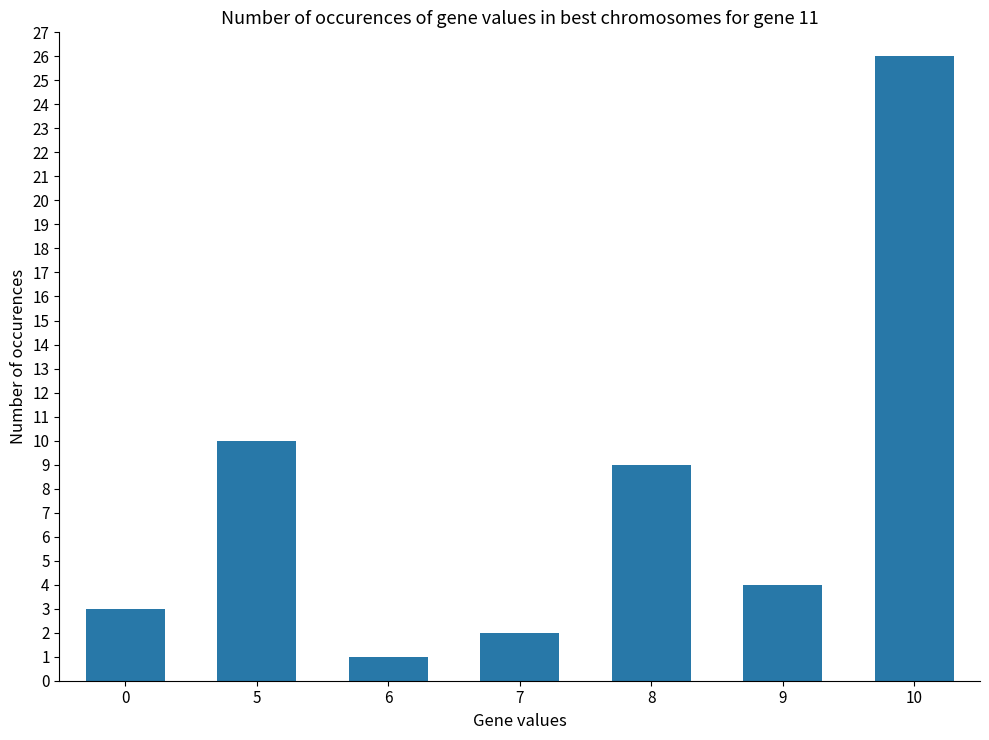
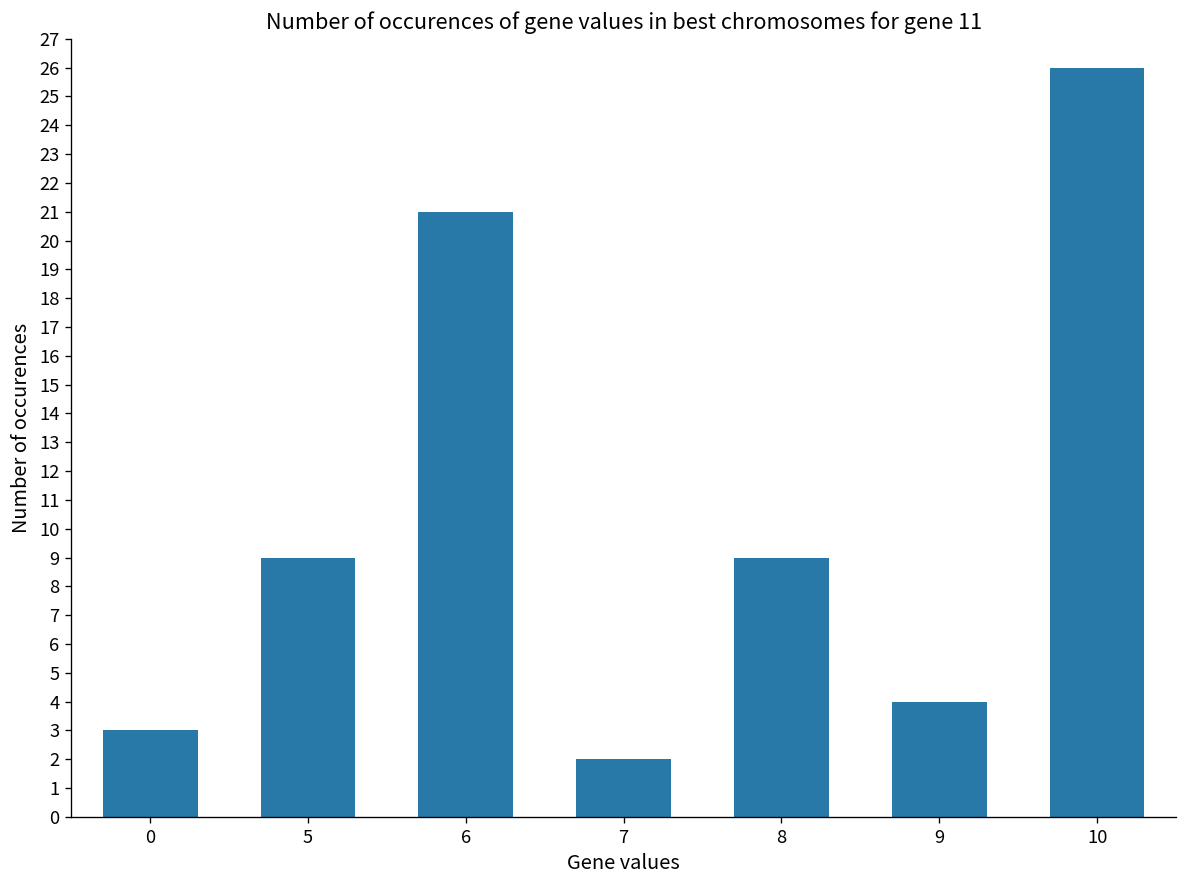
5: 10 -> 9
6: 1 -> 21
